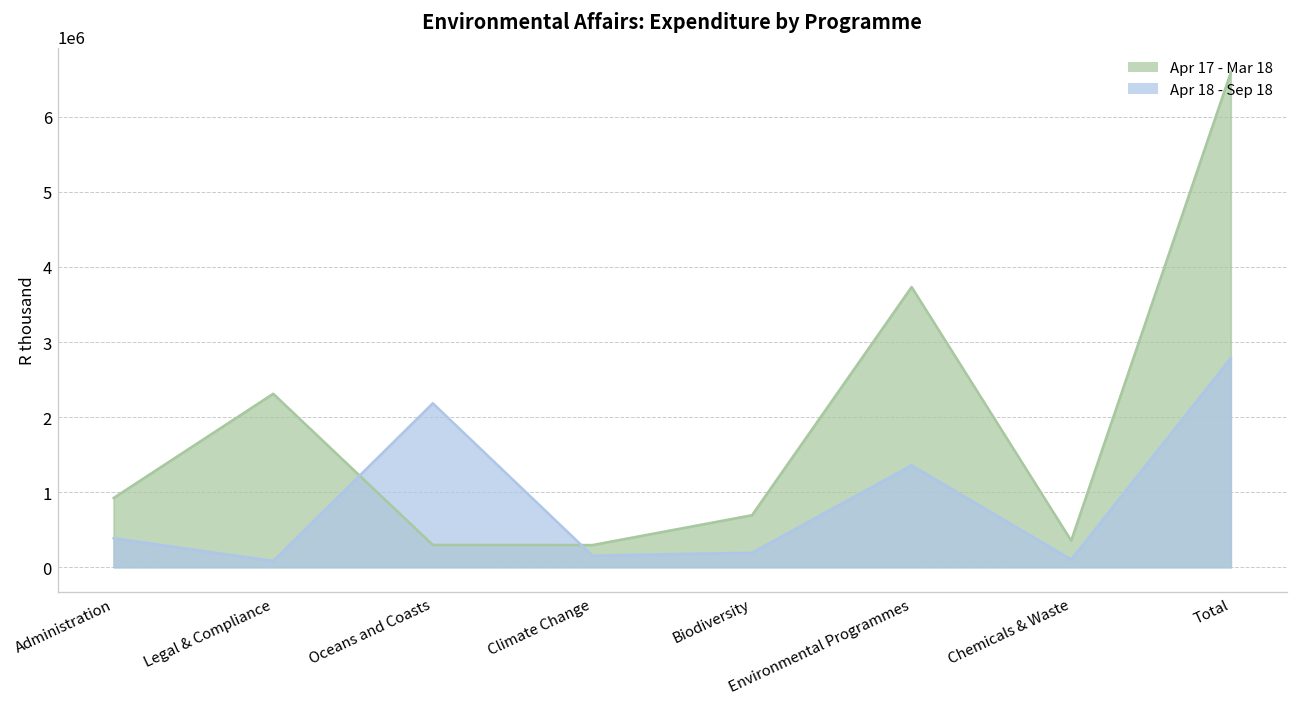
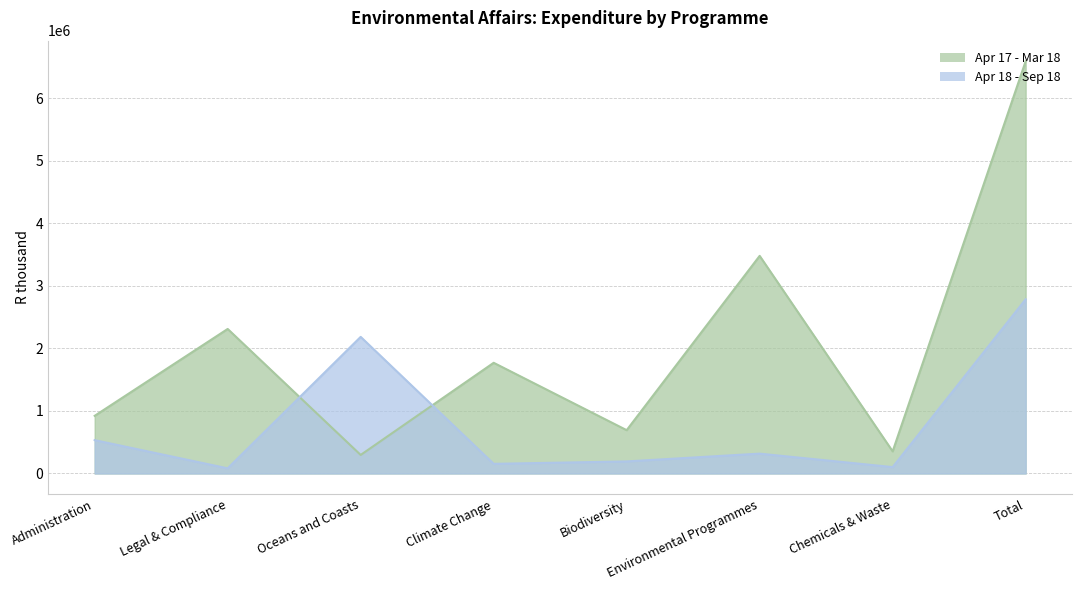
Apr 18 - Sep 18, Administration: 400000 -> 500000
Apr 17 - Mar 18, Climate Change: 300000 -> 1800000
Apr 17 - Mar 18, Environmental Programmes: 3700000 -> 3500000
Apr 18 - Sep 18, Environmental Programmes: 1400000 -> 300000
